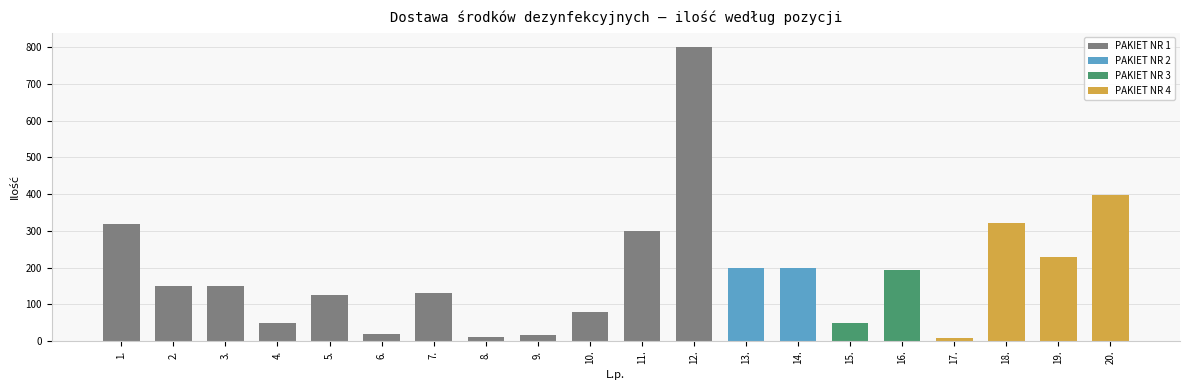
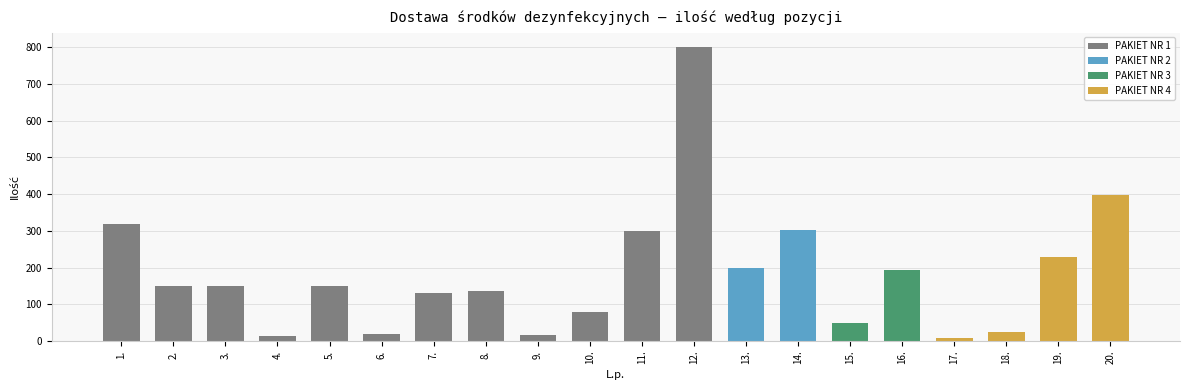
4.: 50 -> 10
5.: 130 -> 150
8.: 10 -> 140
14.: 200 -> 300
18.: 320 -> 30
